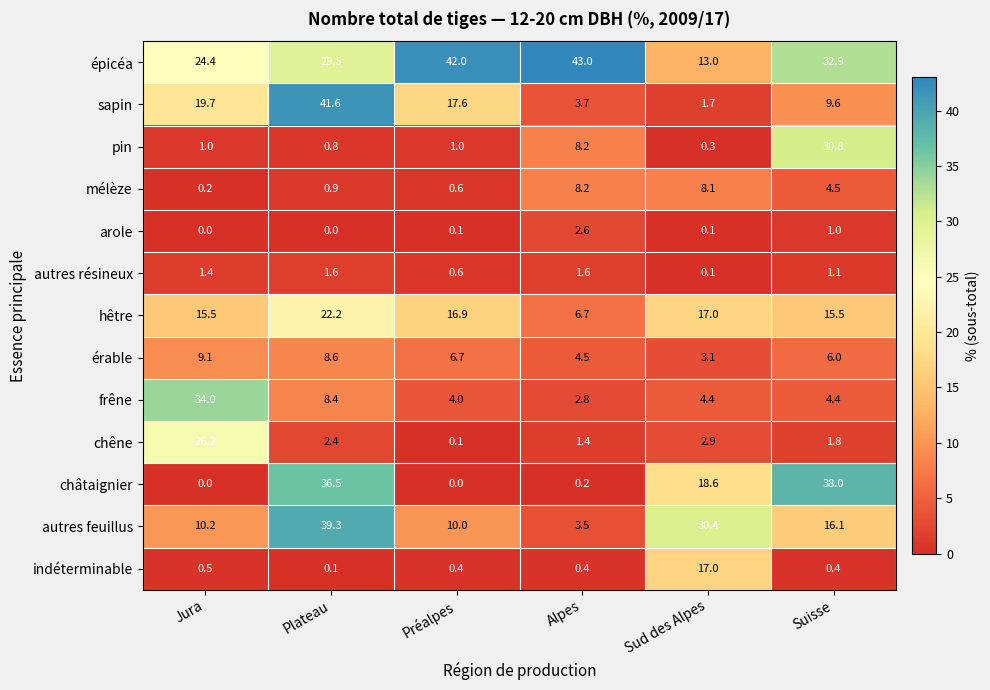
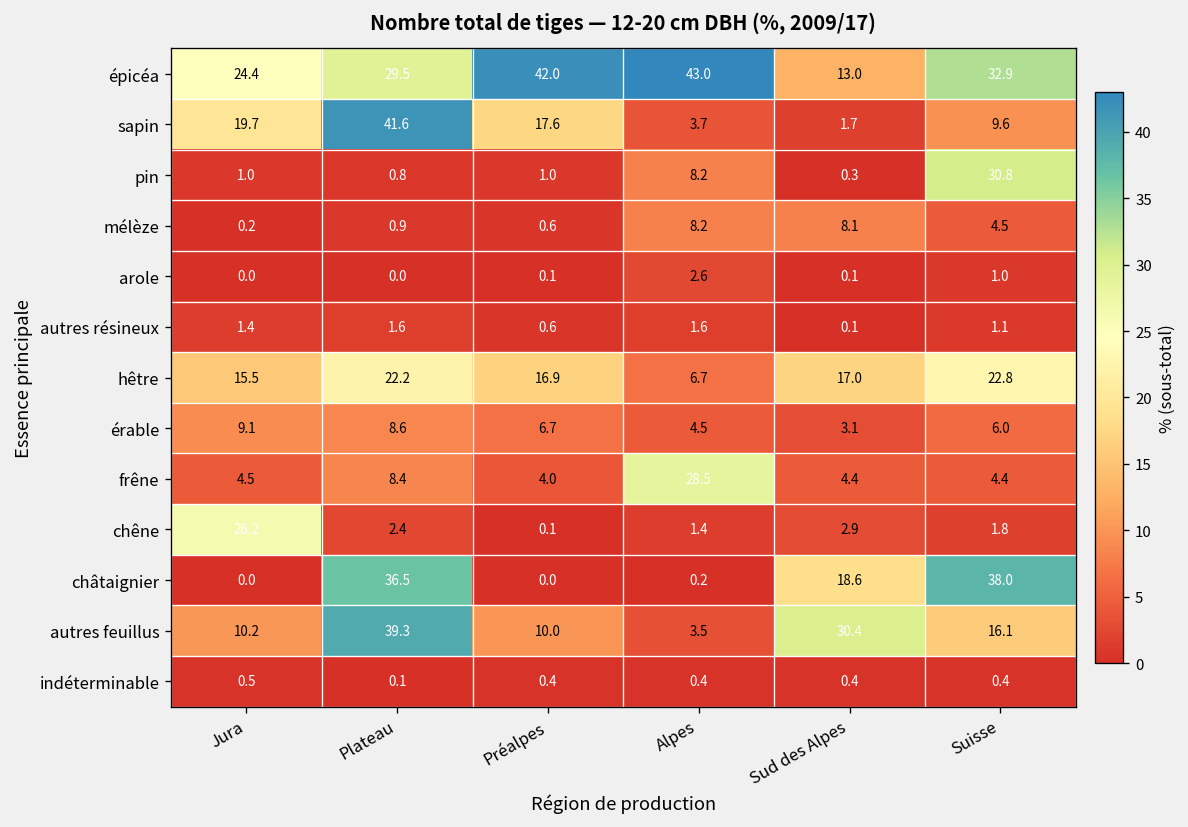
hêtre, Suisse: 15.5 -> 22.8
frêne, Jura: 34.0 -> 4.5
frêne, Alpes: 2.8 -> 28.5
indéterminable, Sud des Alpes: 17.0 -> 0.4
